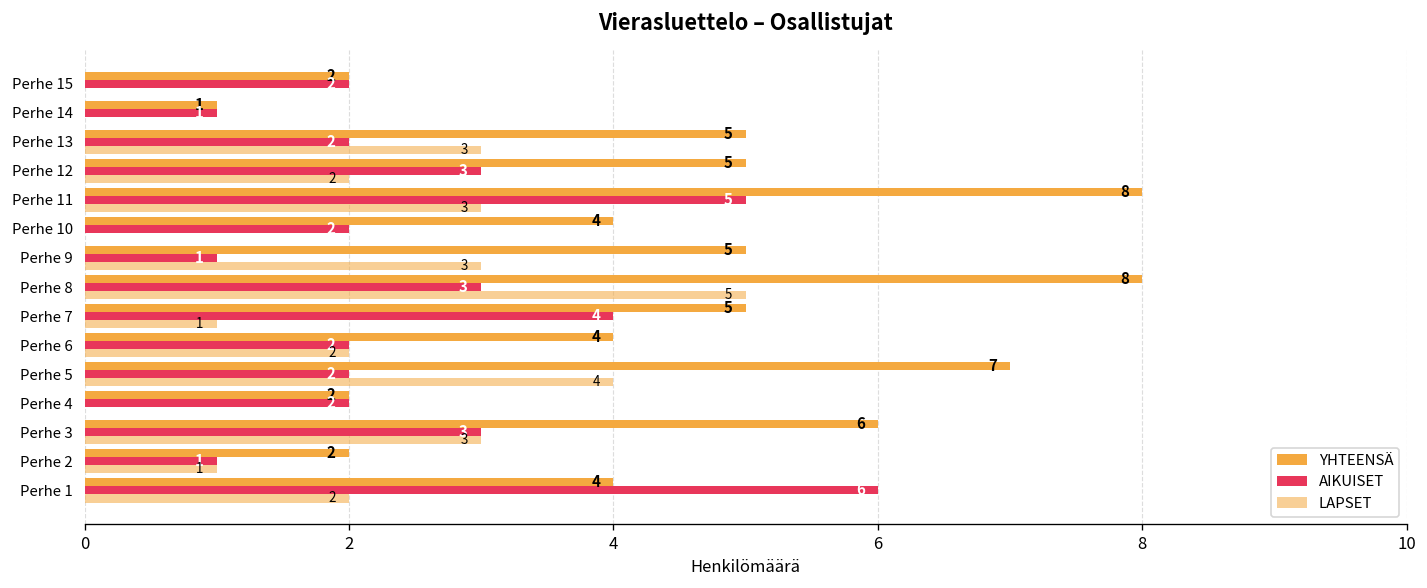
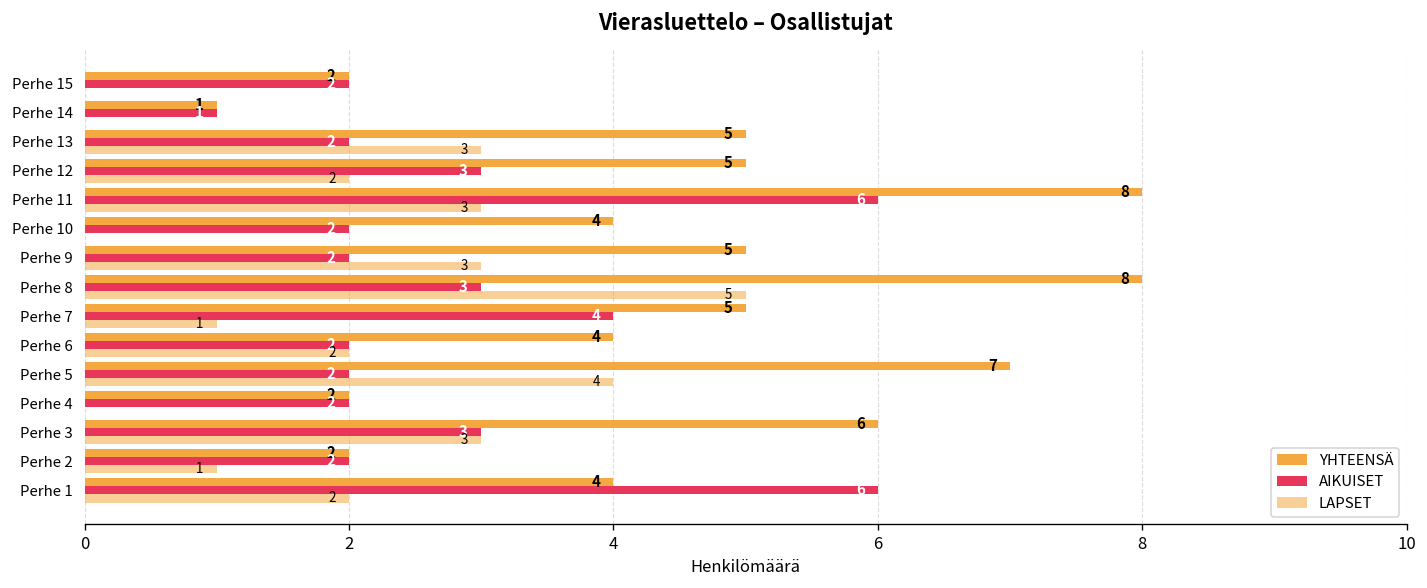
AIKUISET, Perhe 11: 5 -> 6
AIKUISET, Perhe 9: 1 -> 2
AIKUISET, Perhe 2: 1 -> 2
